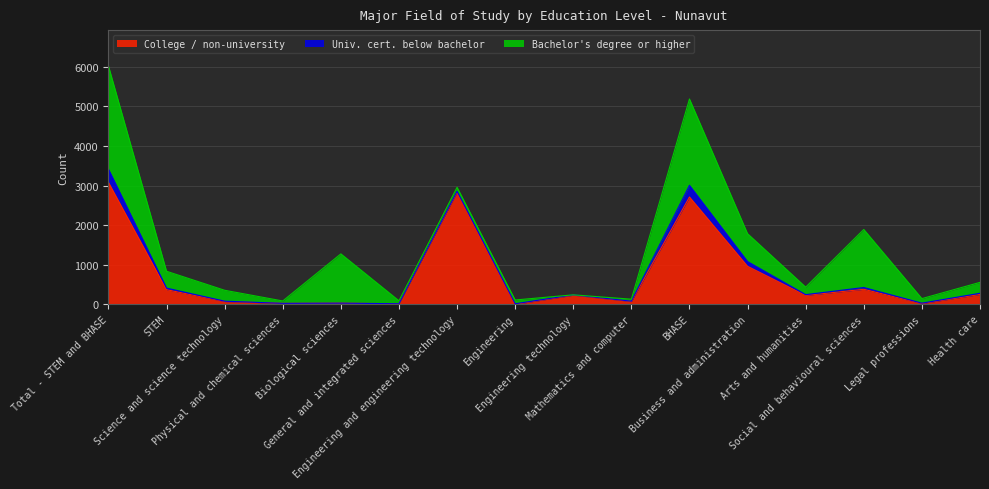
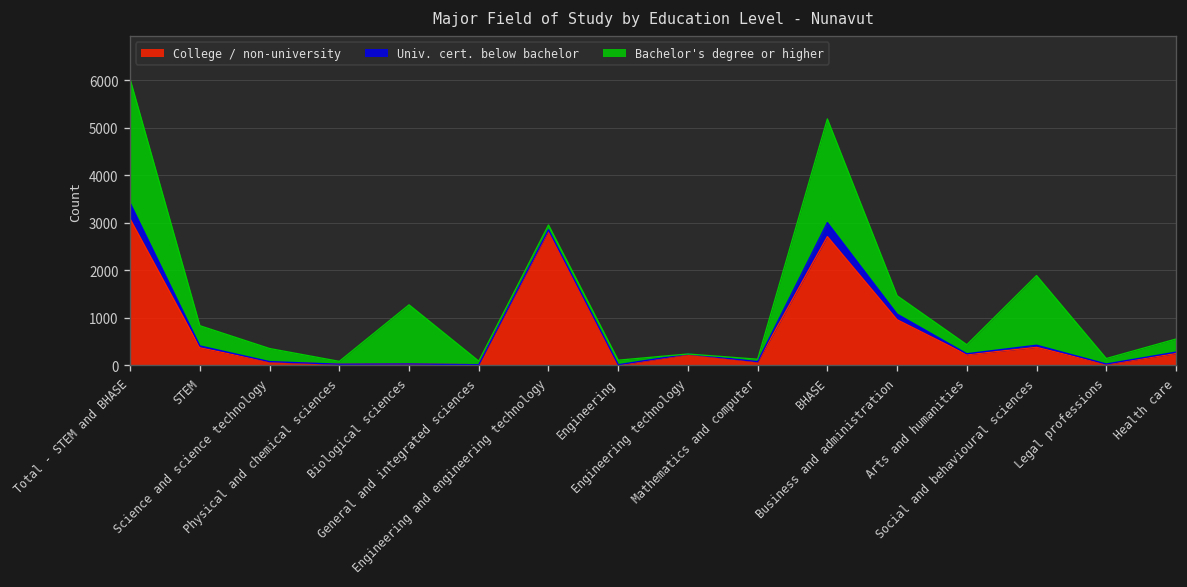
Bachelor's degree or higher, Business and administration: 700 -> 400
